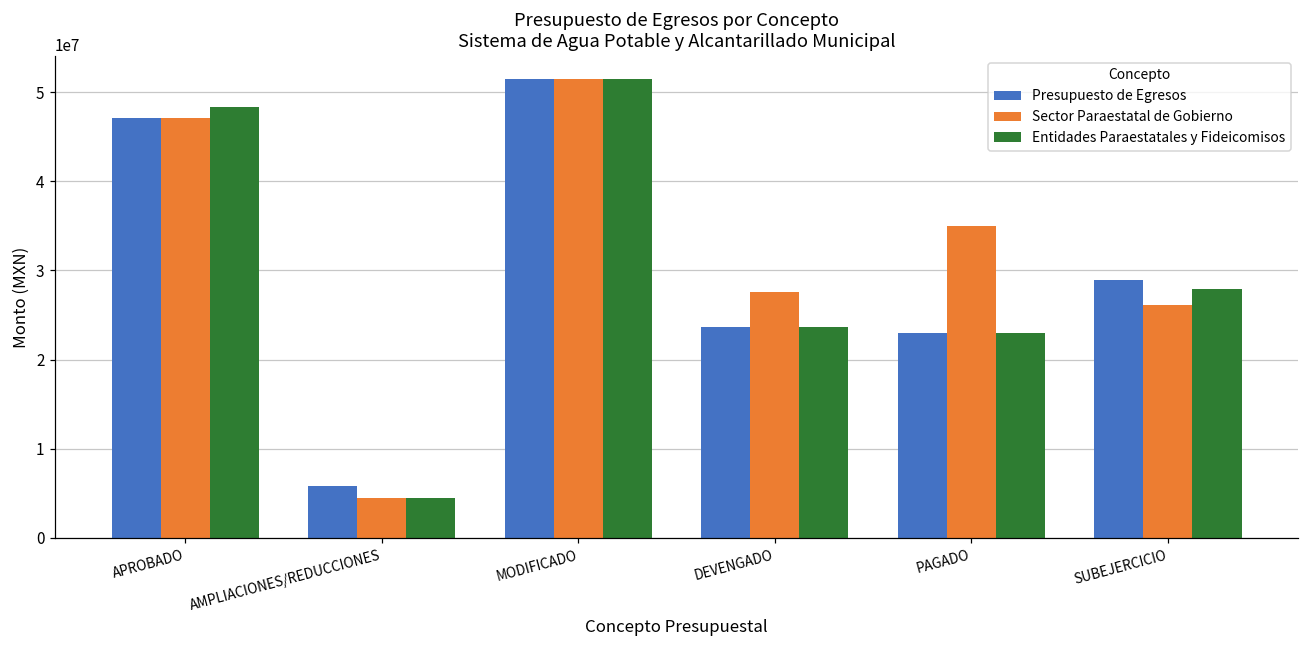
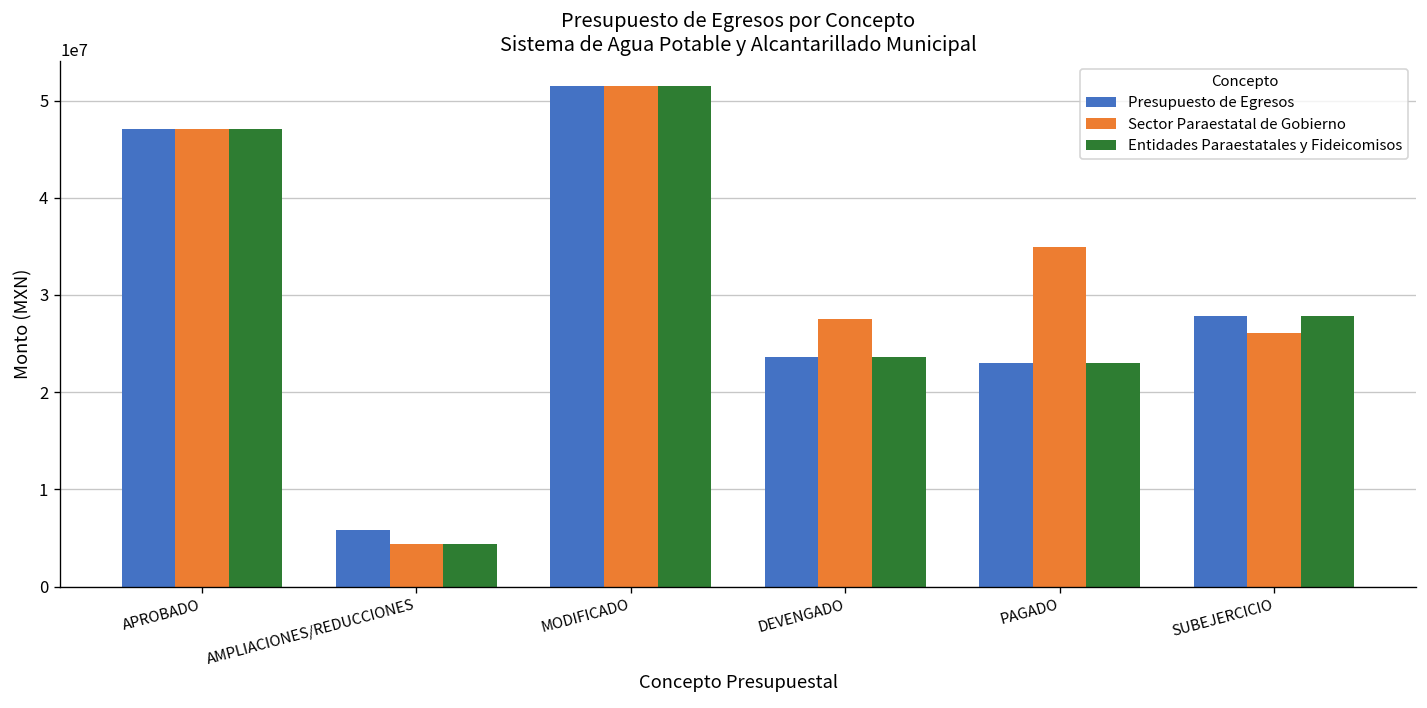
Entidades Paraestatales y Fideicomisos, APROBADO: 48000000 -> 47000000
Presupuesto de Egresos, SUBEJERCICIO: 29000000 -> 28000000
